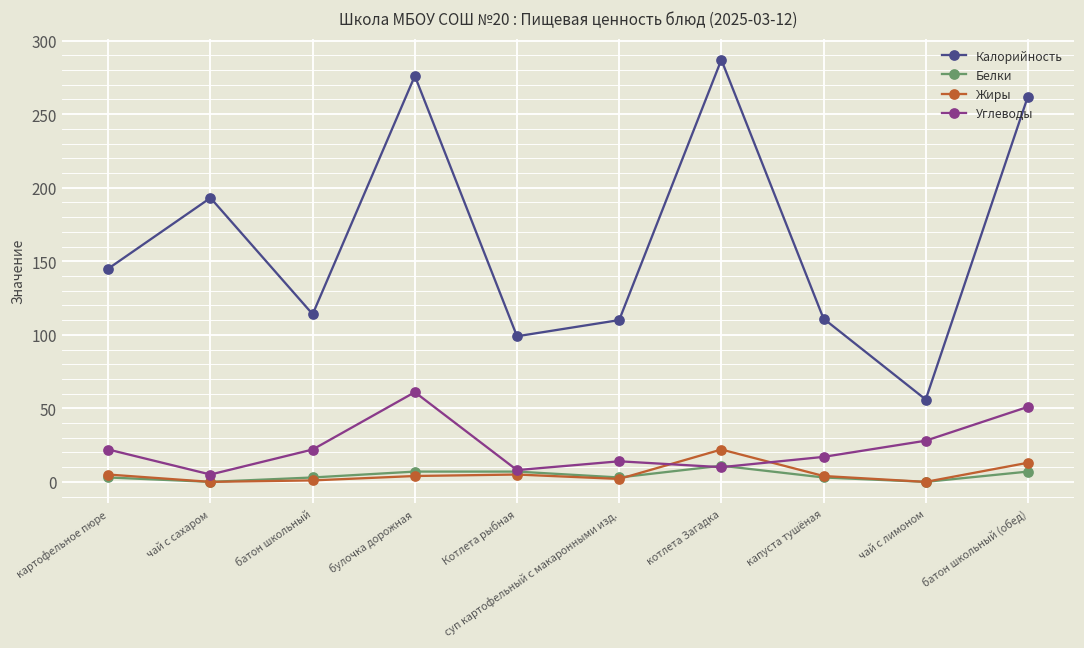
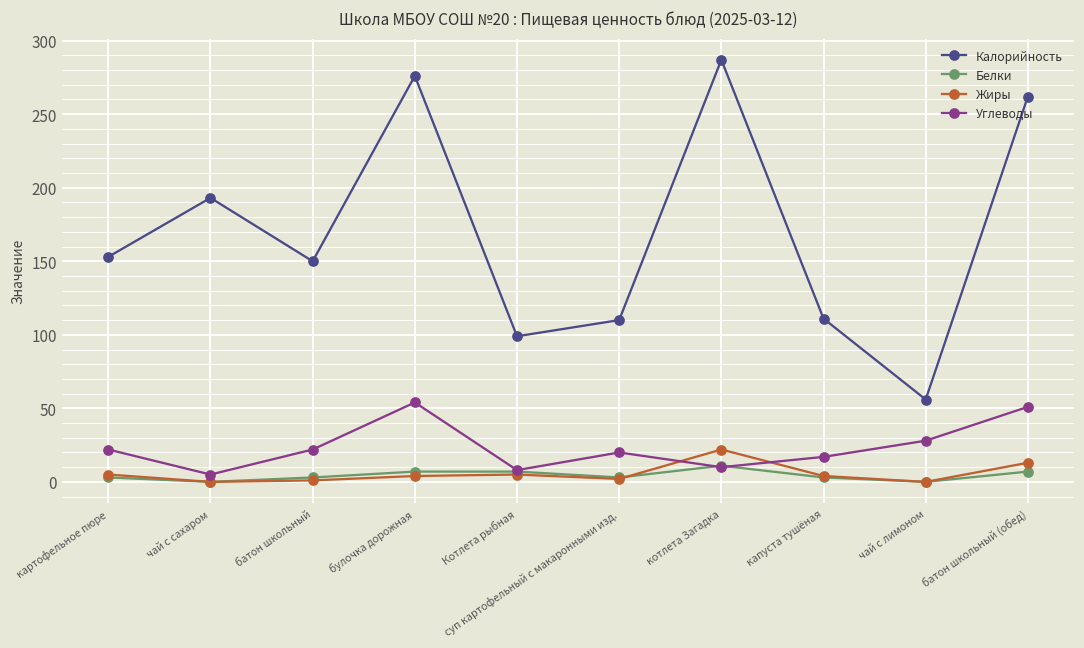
Калорийность, картофельное пюре: 145 -> 153
Калорийность, батон школьный: 114 -> 150
Углеводы, булочка дорожная: 61 -> 54
Углеводы, суп картофельный с макаронными изд.: 14 -> 20
